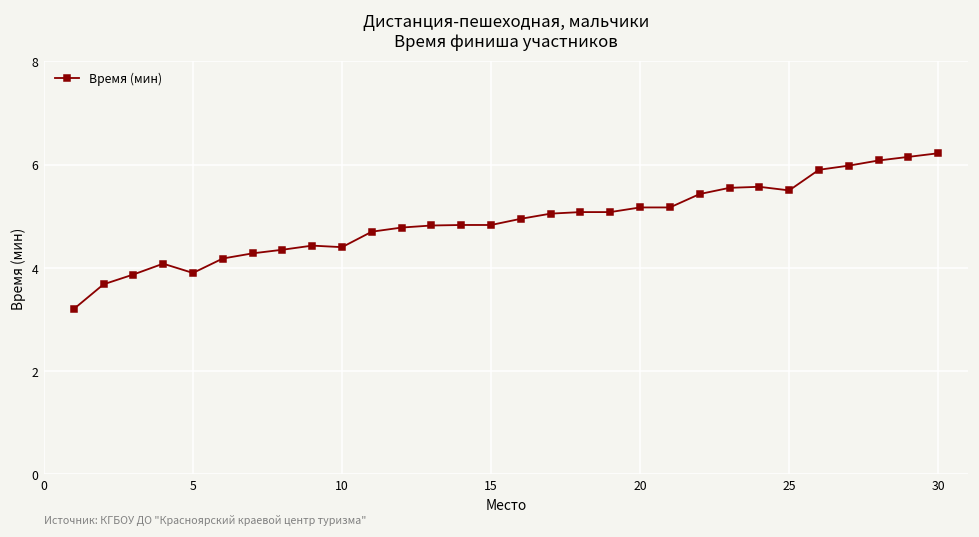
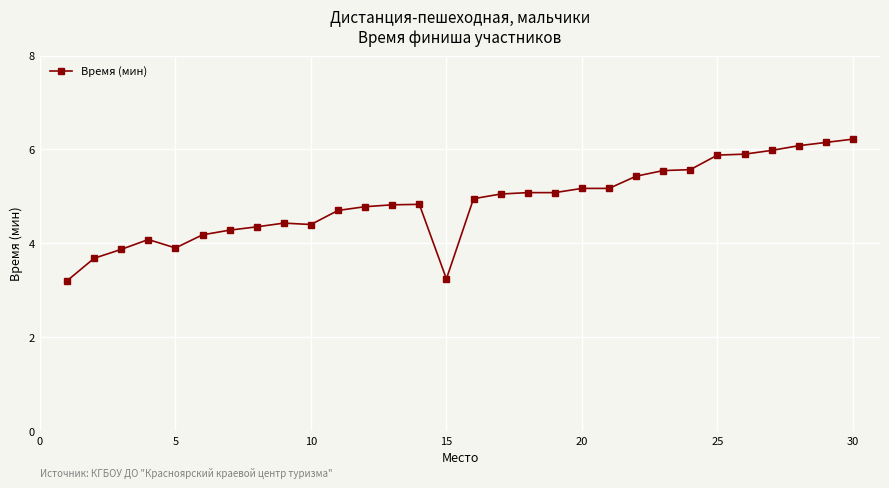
15: 4.8 -> 3.2
25: 5.5 -> 5.9
